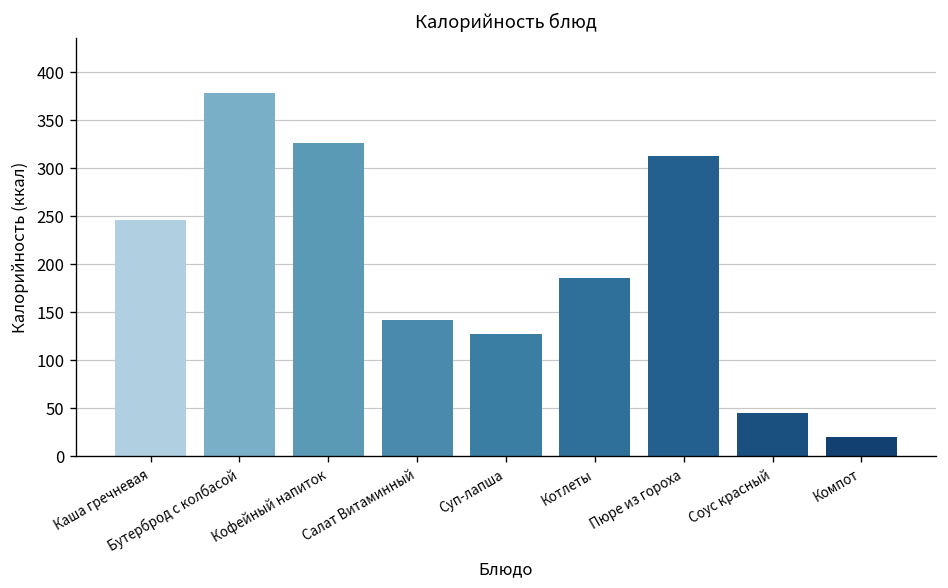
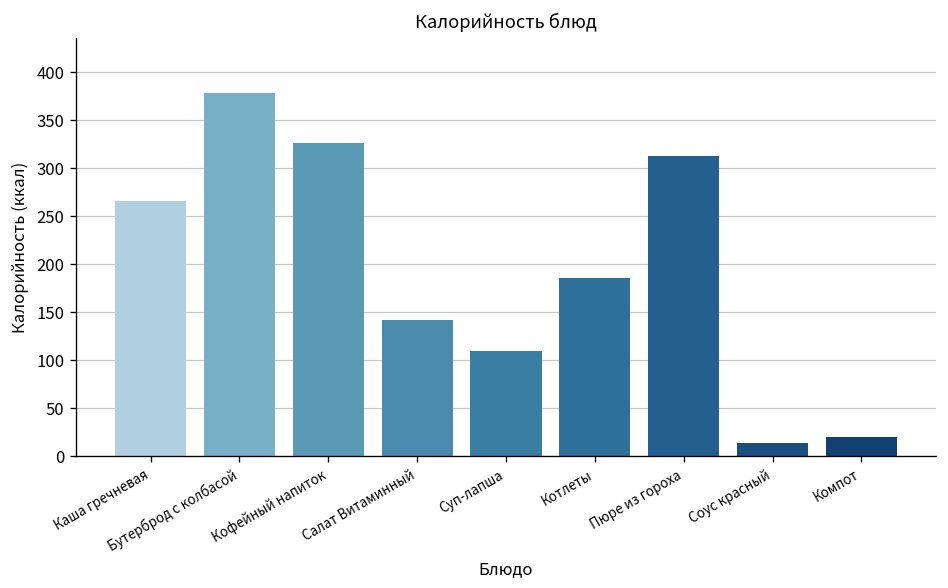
Каша гречневая: 250 -> 270
Суп-лапша: 130 -> 110
Соус красный: 40 -> 10
